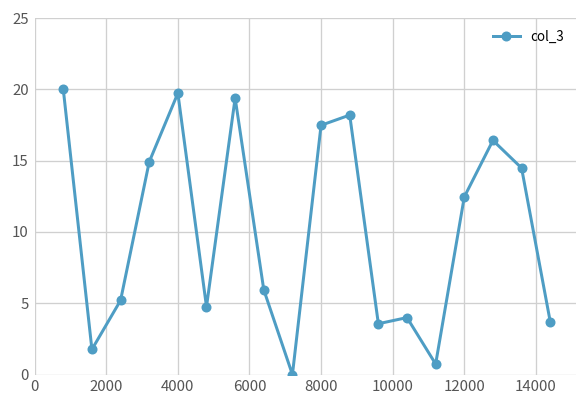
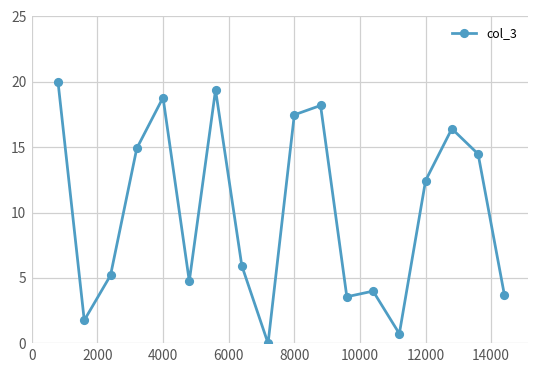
4000: 19.7 -> 18.8
